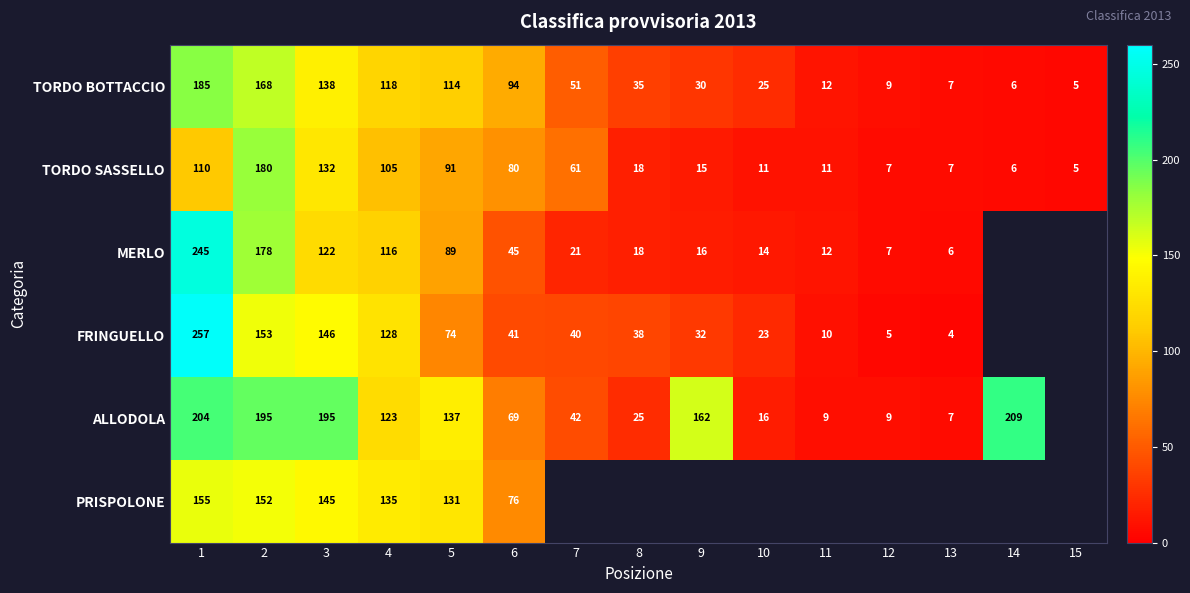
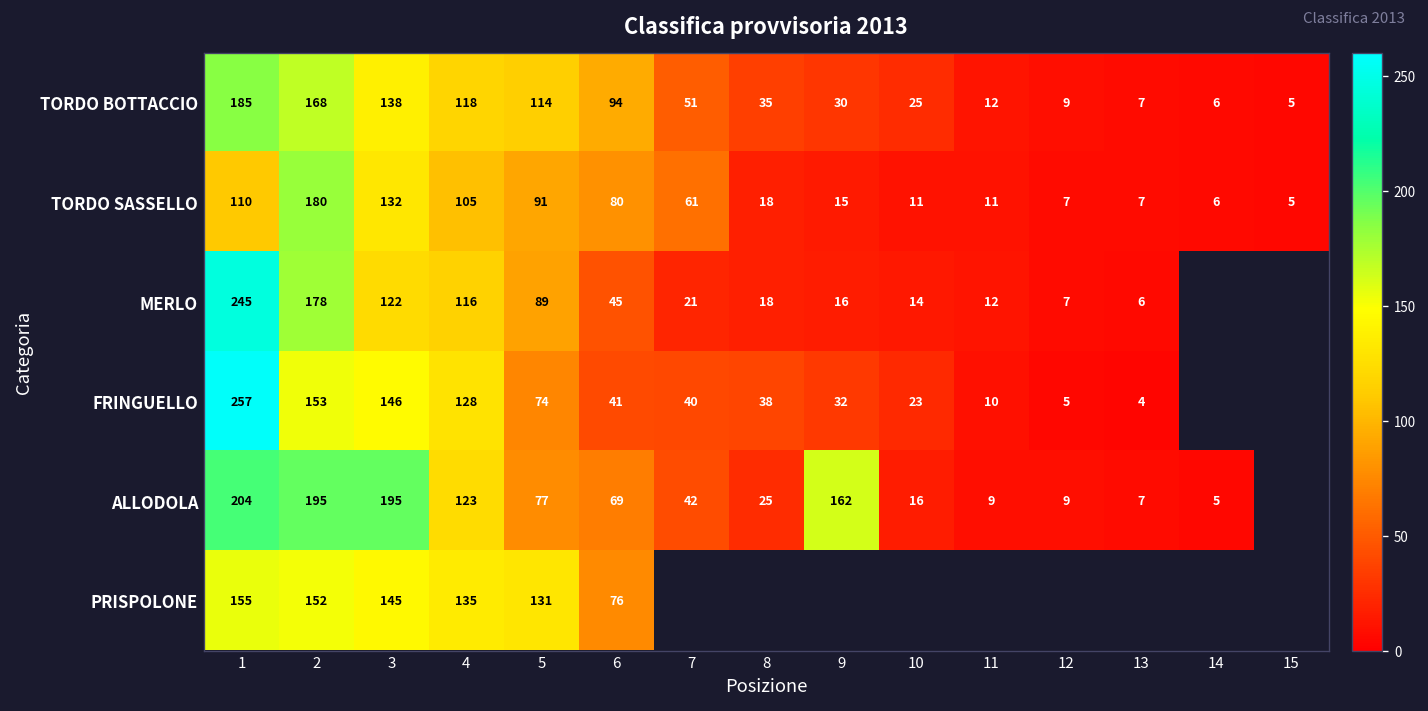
ALLODOLA, 5: 137 -> 77
ALLODOLA, 14: 209 -> 5
